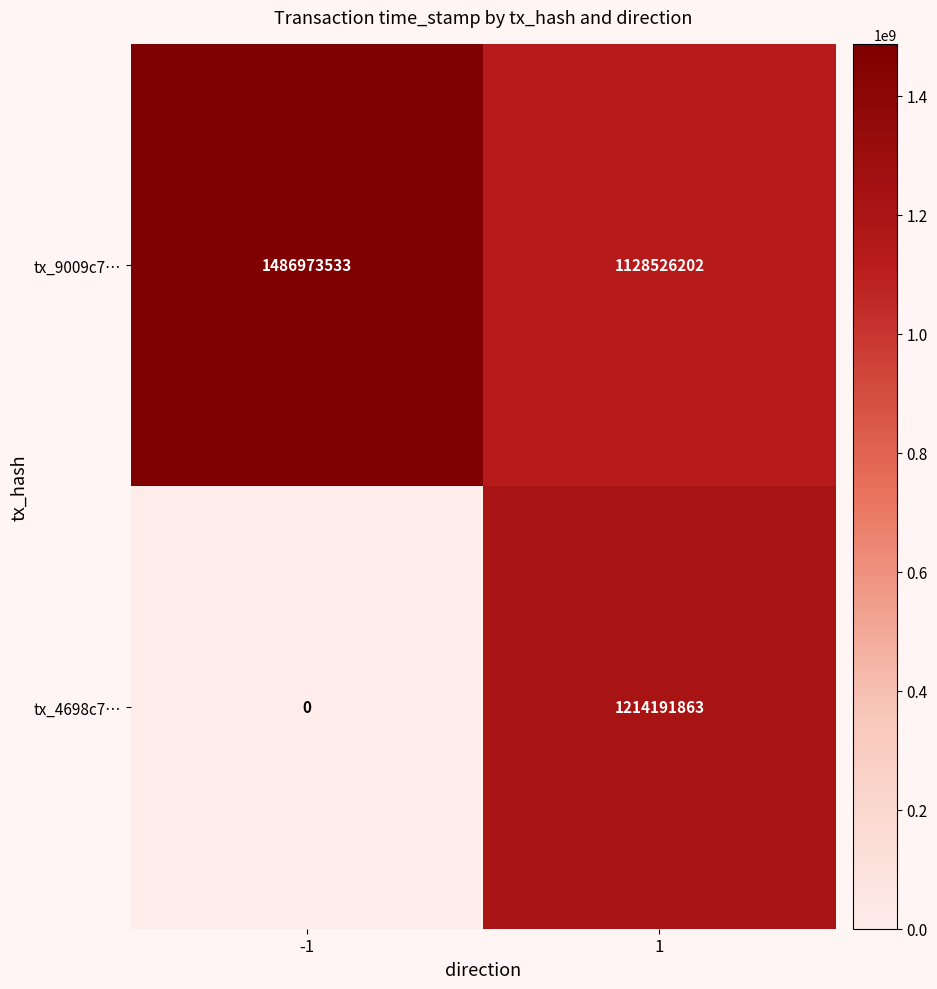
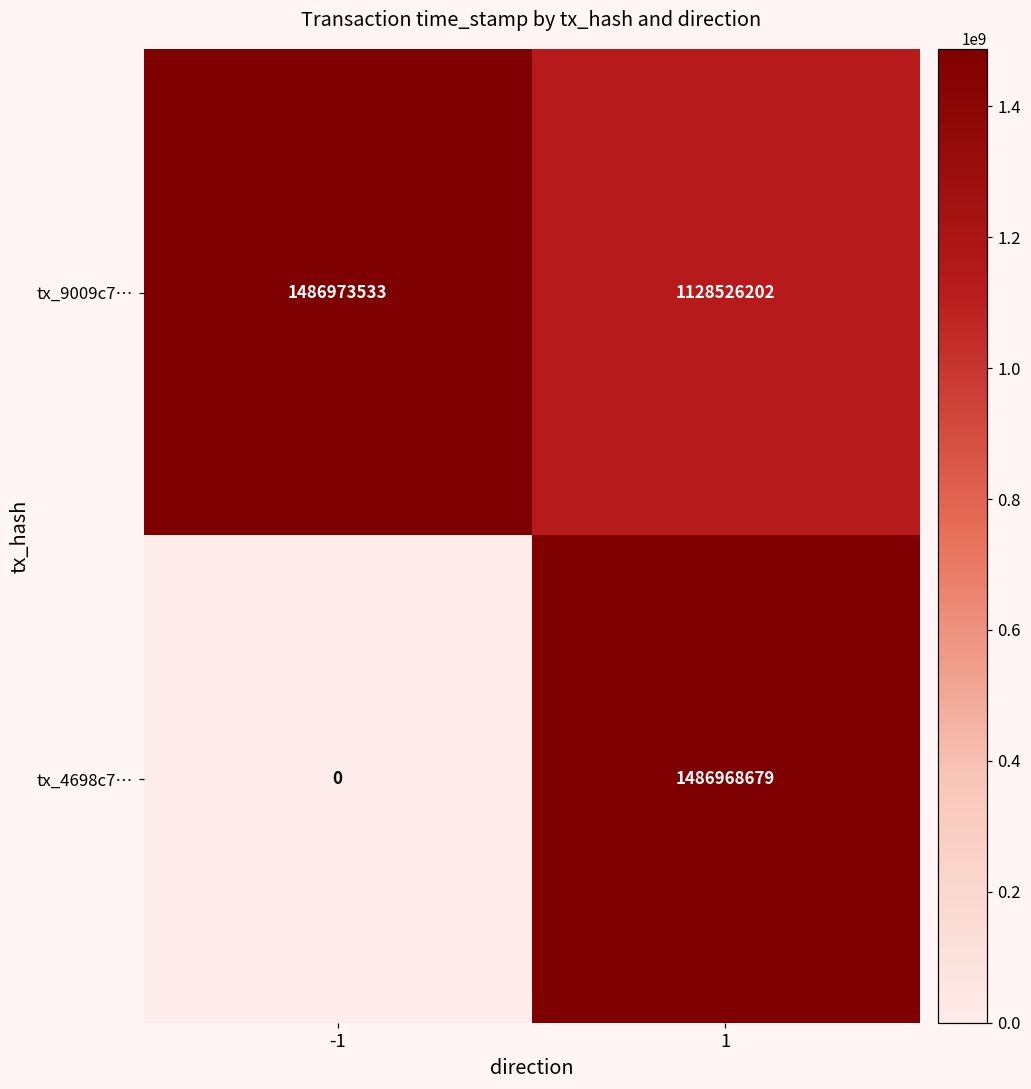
tx_4698c7…, 1: 1214191863 -> 1486968679
